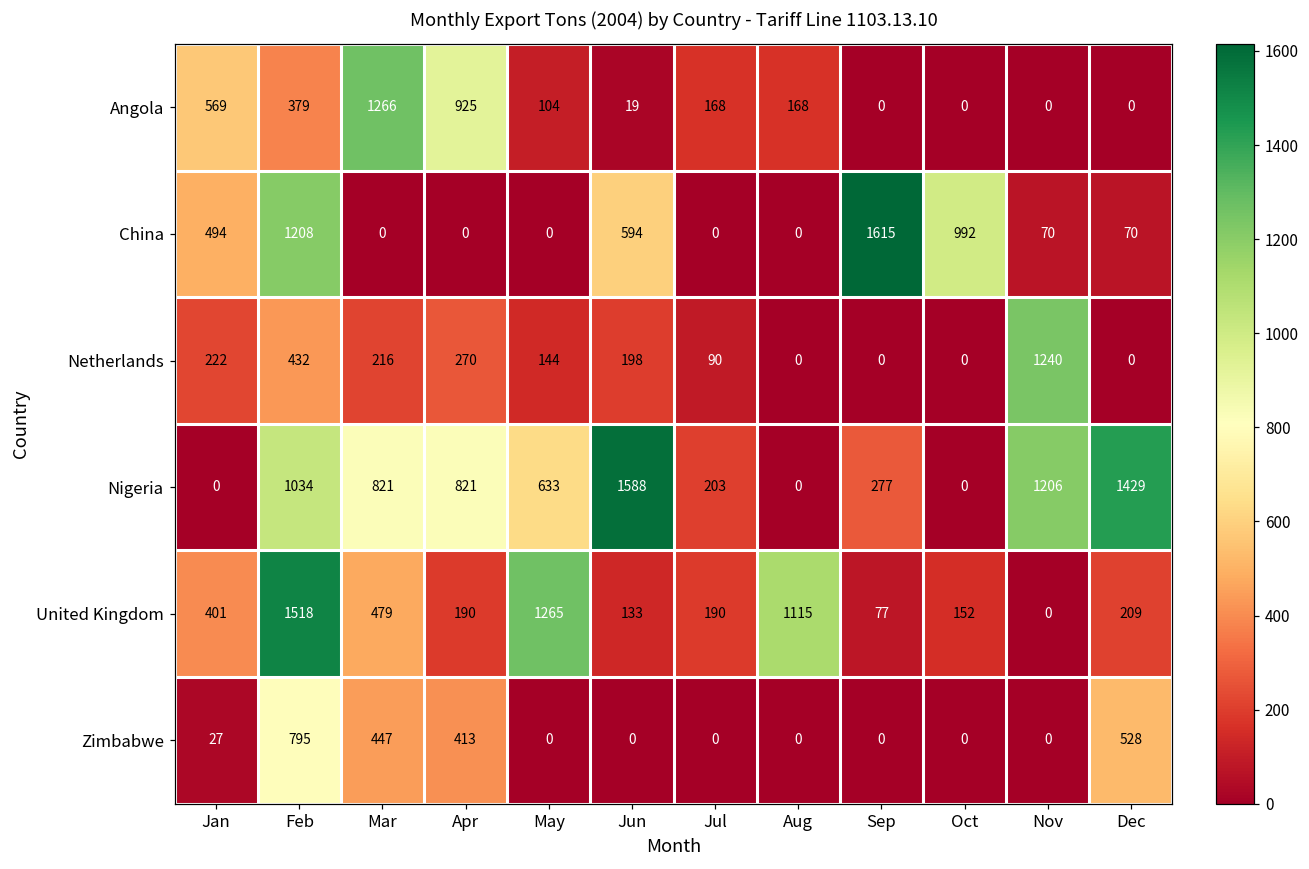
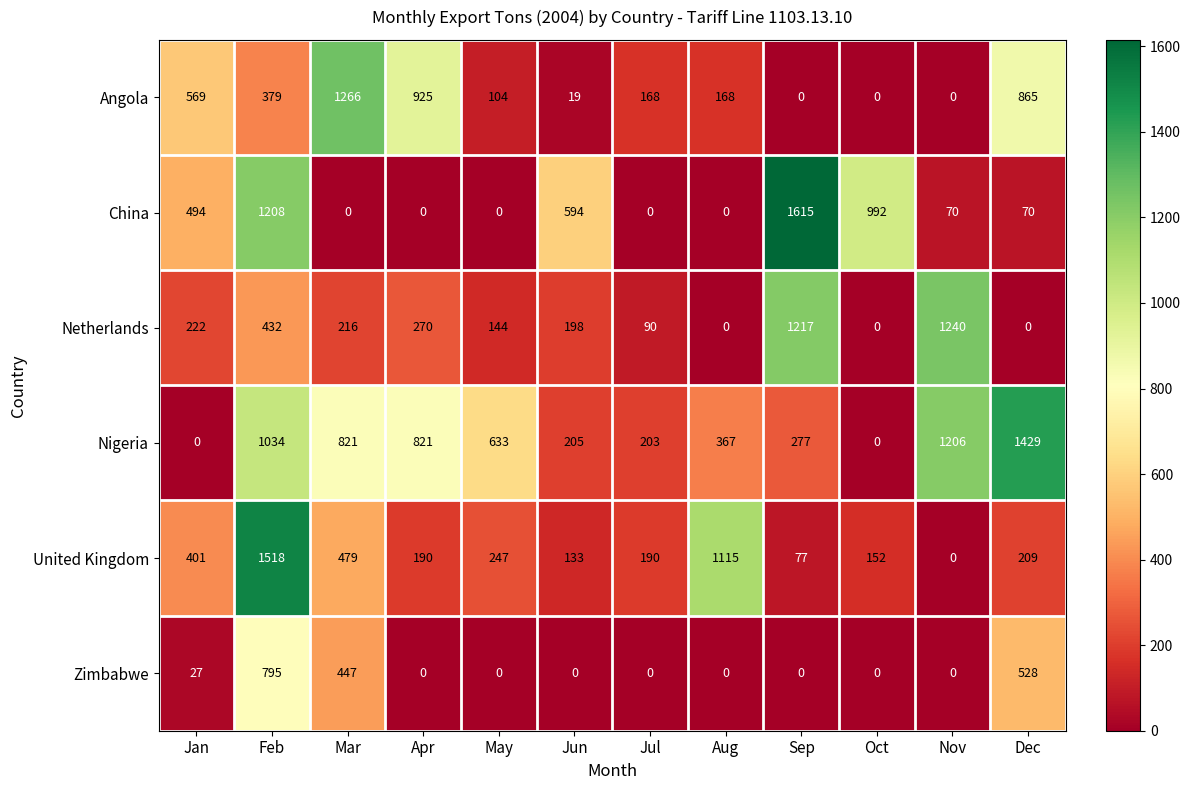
Angola, Dec: 0 -> 865
Netherlands, Sep: 0 -> 1217
Nigeria, Jun: 1588 -> 205
Nigeria, Aug: 0 -> 367
United Kingdom, May: 1265 -> 247
Zimbabwe, Apr: 413 -> 0
